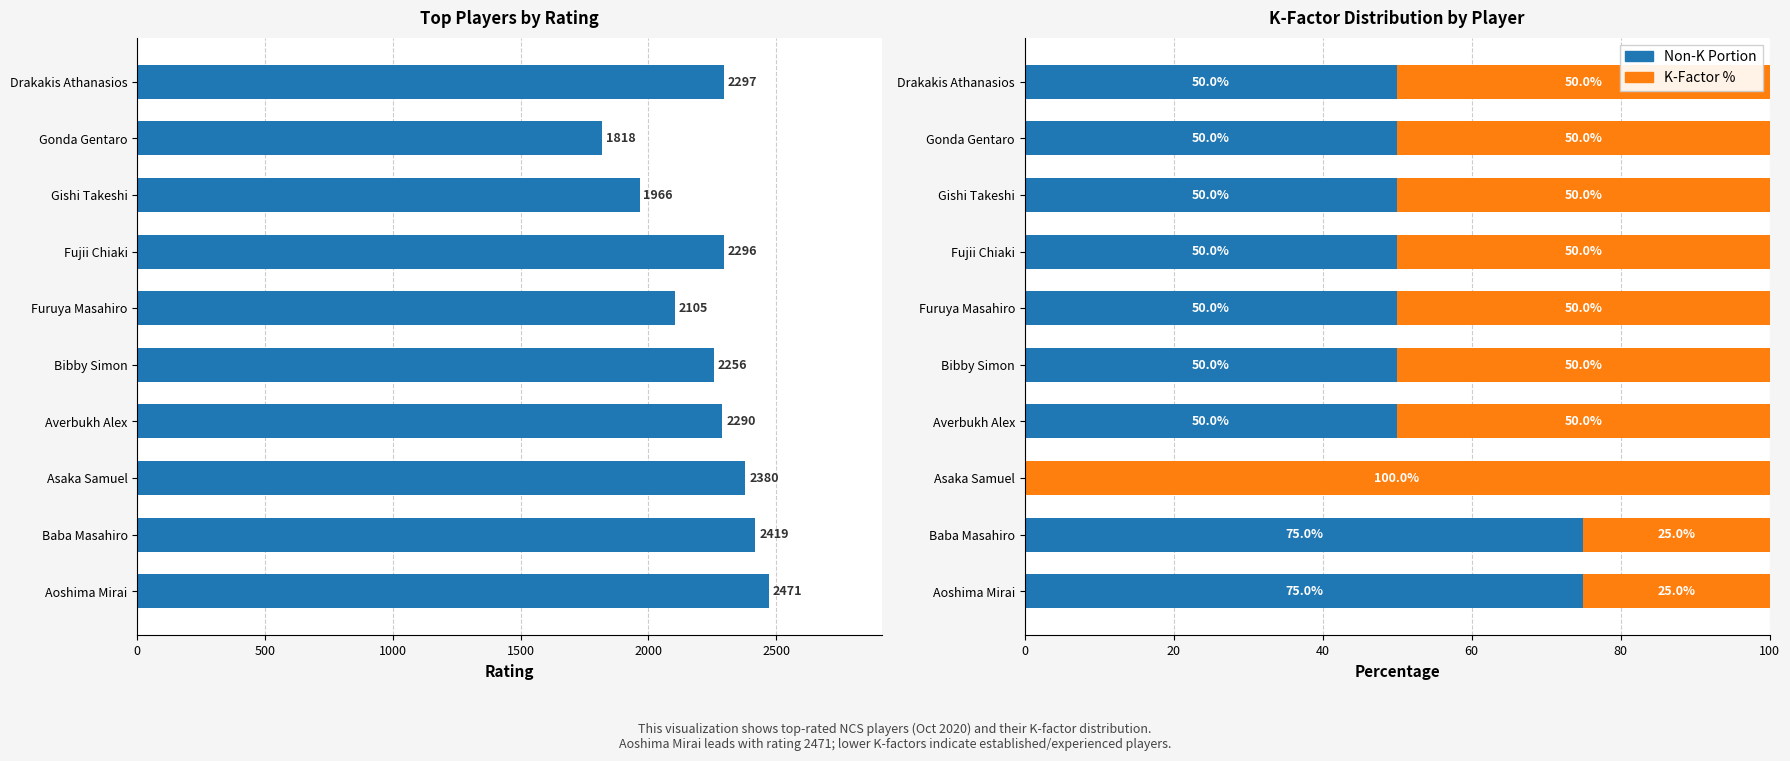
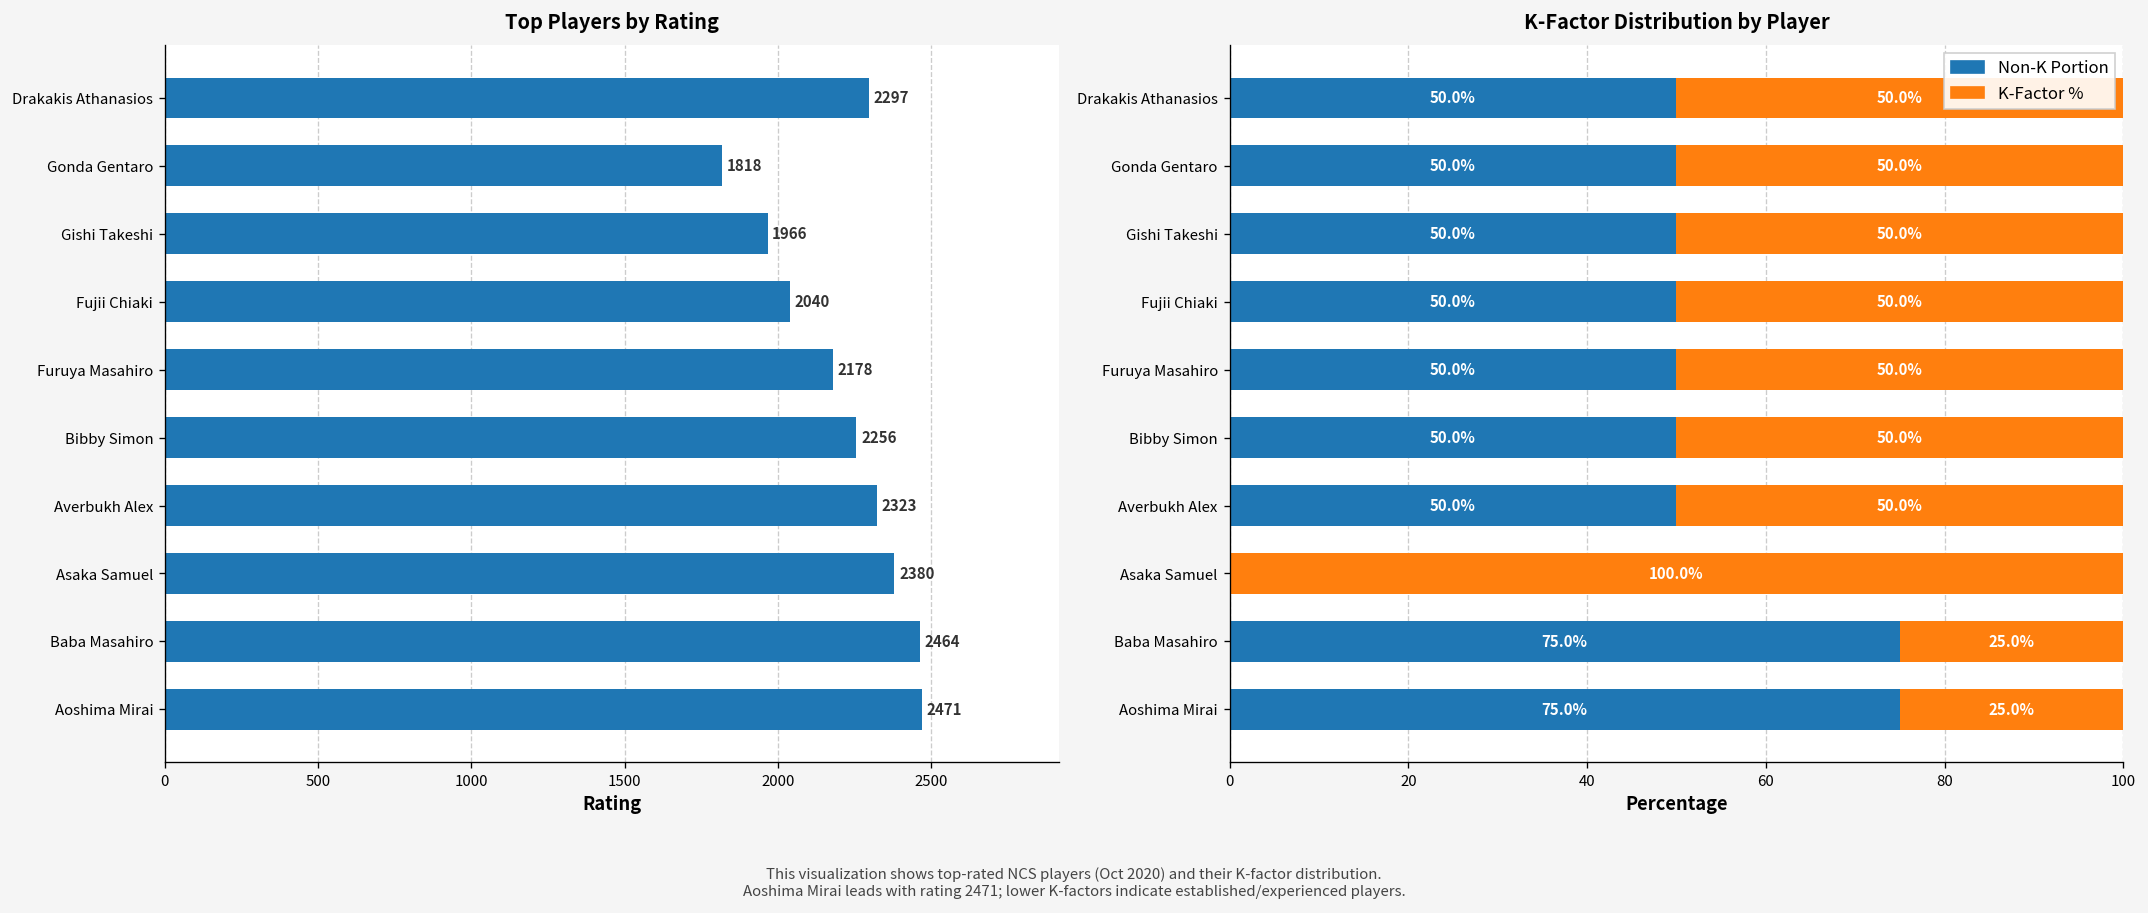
Top Players by Rating, Fujii Chiaki: 2296 -> 2040
Top Players by Rating, Furuya Masahiro: 2105 -> 2178
Top Players by Rating, Averbukh Alex: 2290 -> 2323
Top Players by Rating, Baba Masahiro: 2419 -> 2464
